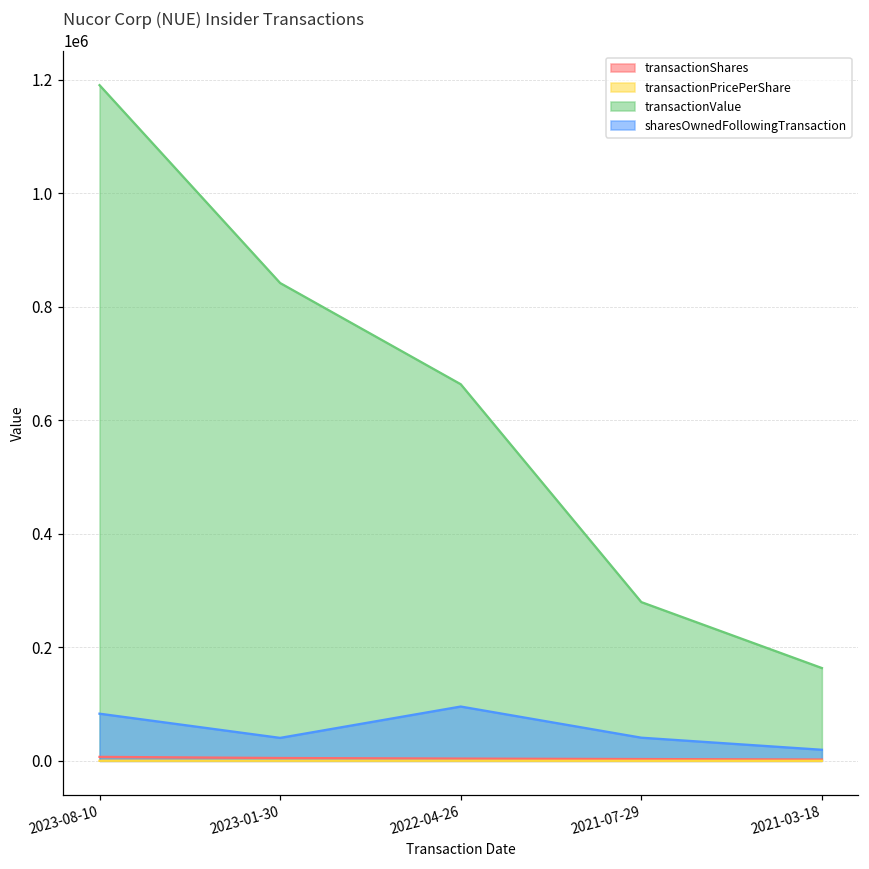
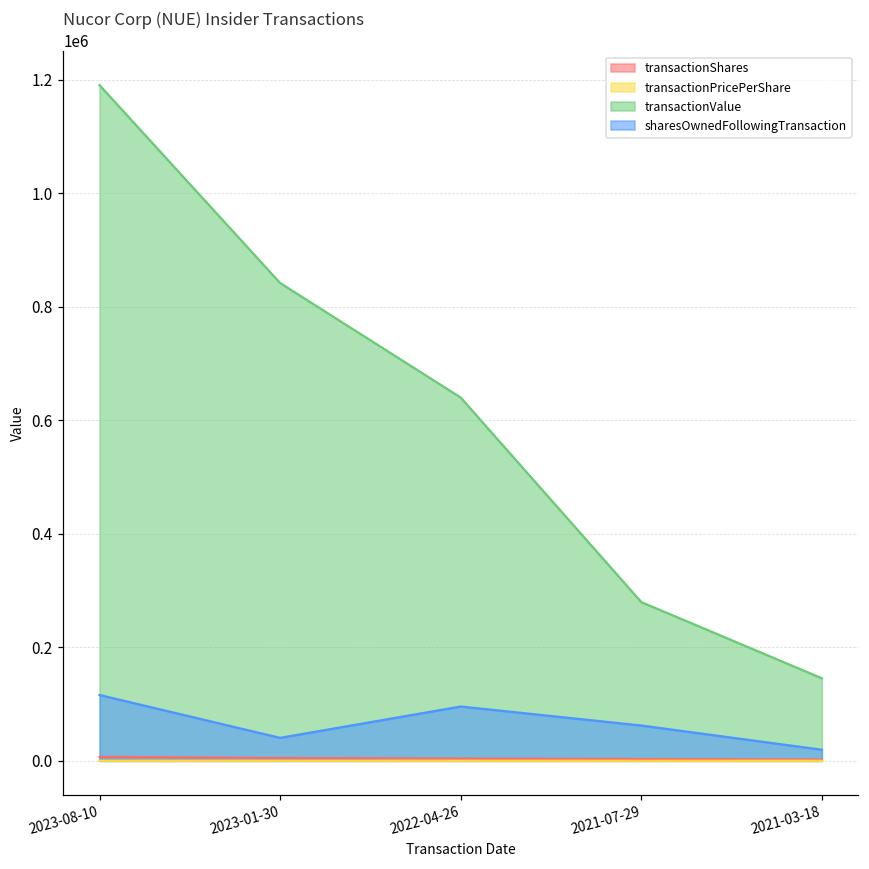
sharesOwnedFollowingTransaction, 2023-08-10: 80000 -> 120000
transactionValue, 2022-04-26: 660000 -> 640000
sharesOwnedFollowingTransaction, 2021-07-29: 40000 -> 60000
transactionValue, 2021-03-18: 160000 -> 150000
